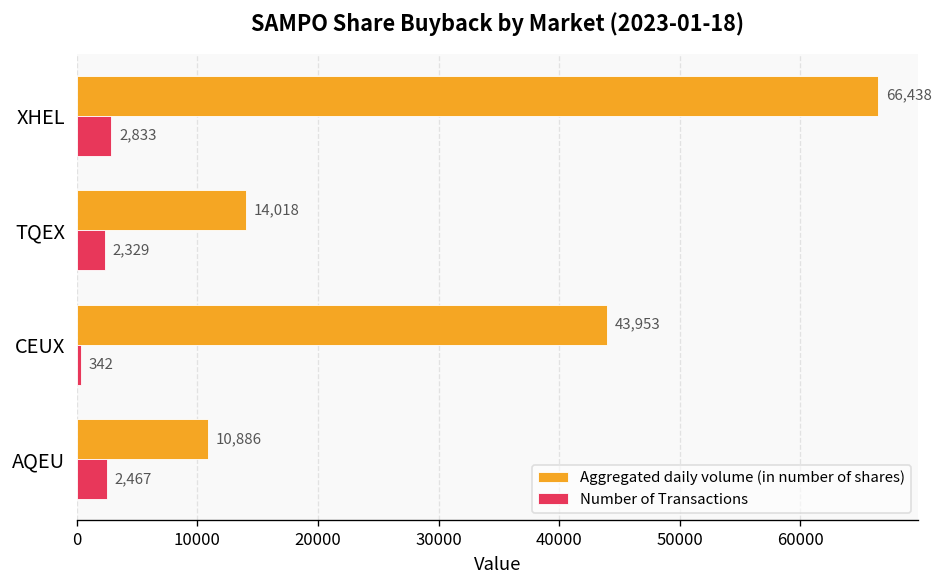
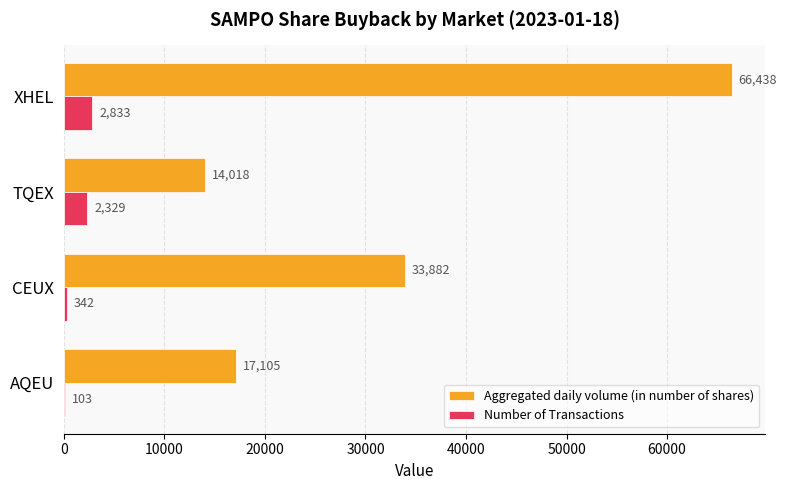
Aggregated daily volume (in number of shares), CEUX: 43,953 -> 33,882
Aggregated daily volume (in number of shares), AQEU: 10,886 -> 17,105
Number of Transactions, AQEU: 2,467 -> 103
